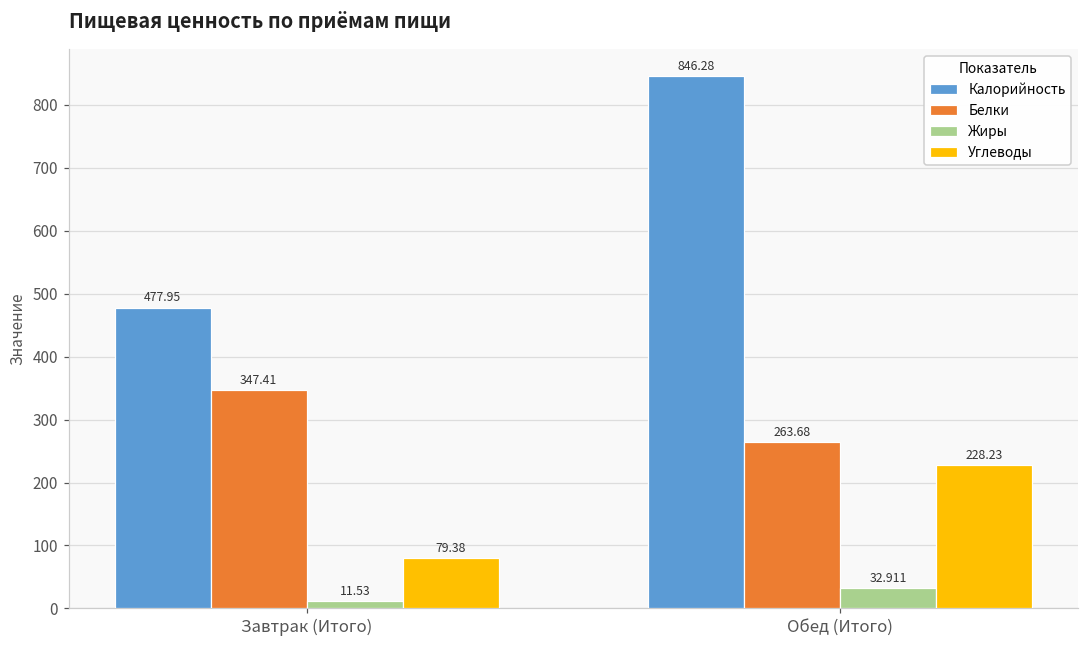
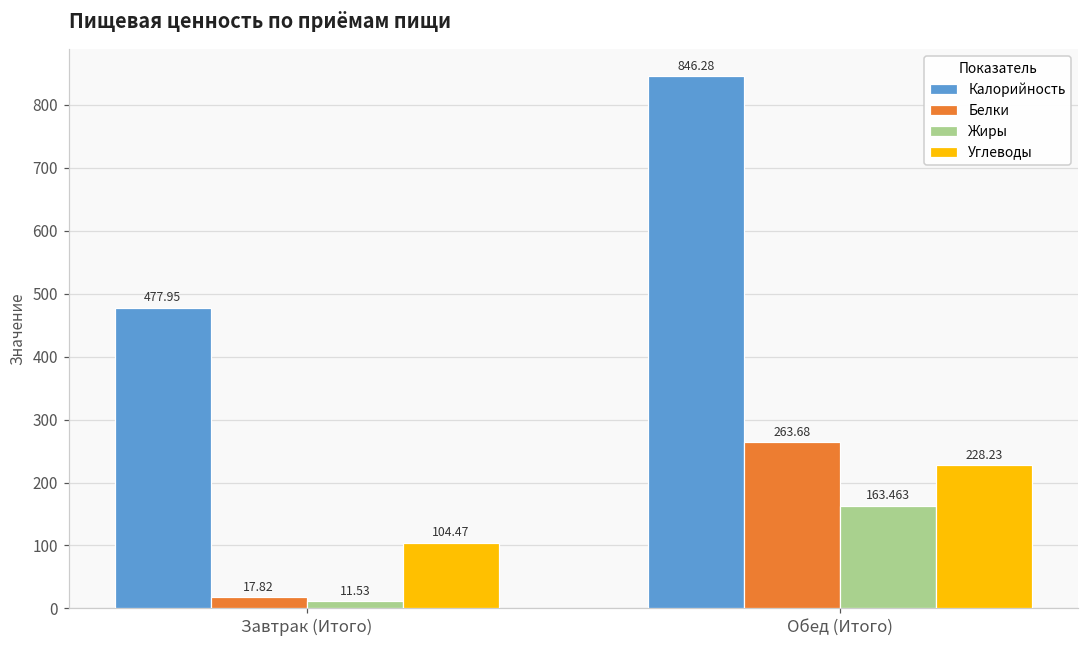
Белки, Завтрак (Итого): 347.41 -> 17.82
Углеводы, Завтрак (Итого): 79.38 -> 104.47
Жиры, Обед (Итого): 32.911 -> 163.463
